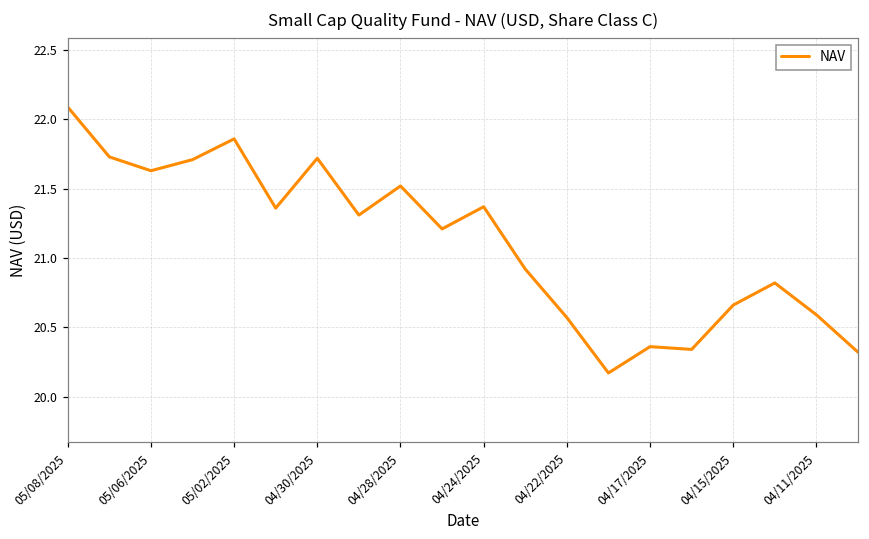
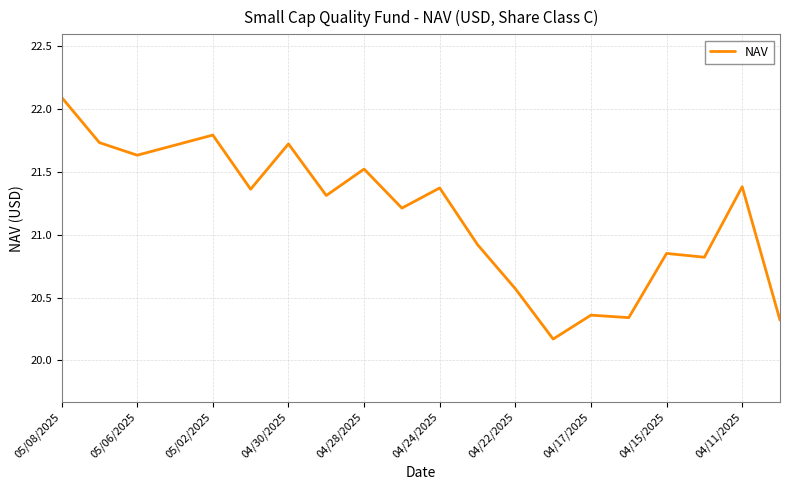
05/02/2025: 21.86 -> 21.79
04/15/2025: 20.66 -> 20.85
04/11/2025: 20.59 -> 21.38
